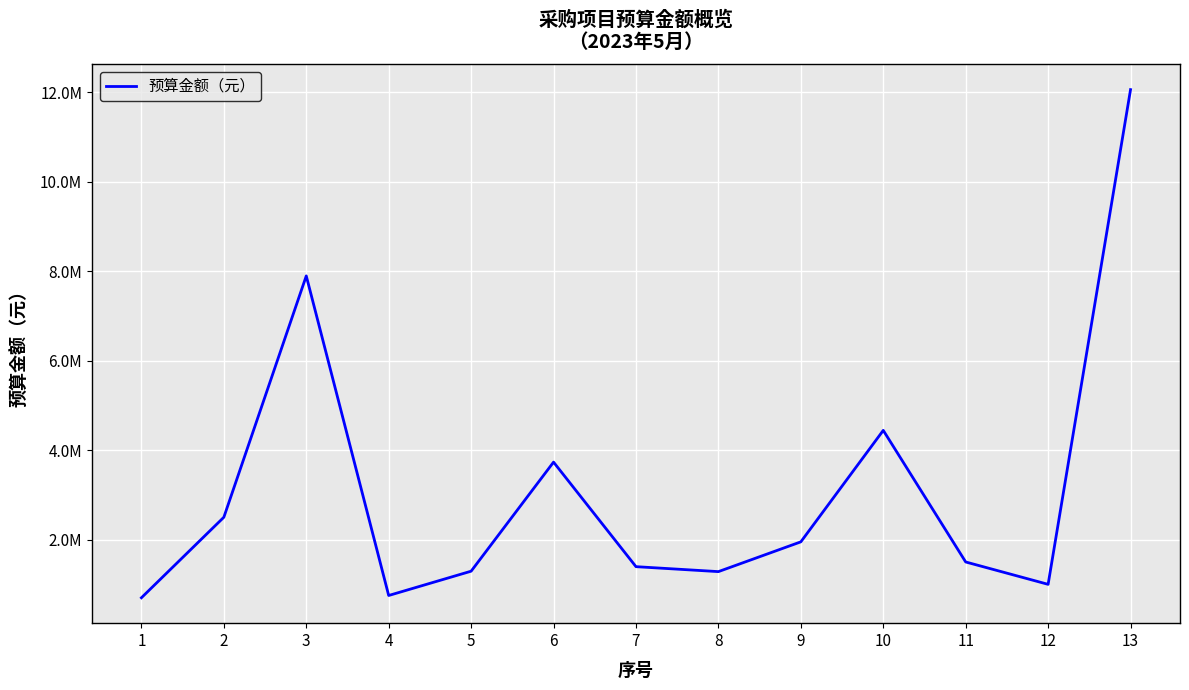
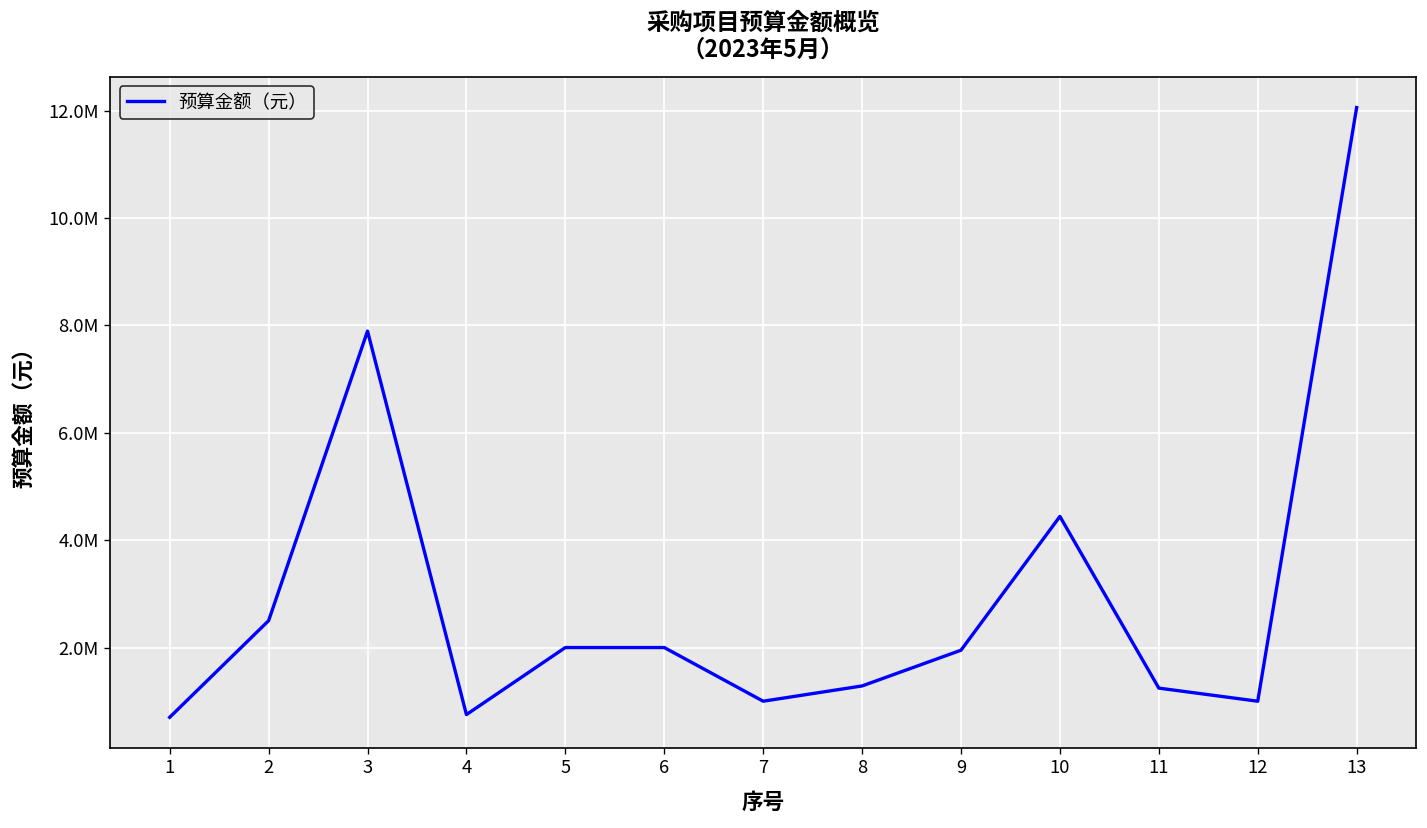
5: 1300000 -> 2000000
6: 3700000 -> 2000000
7: 1400000 -> 1000000
11: 1500000 -> 1200000
